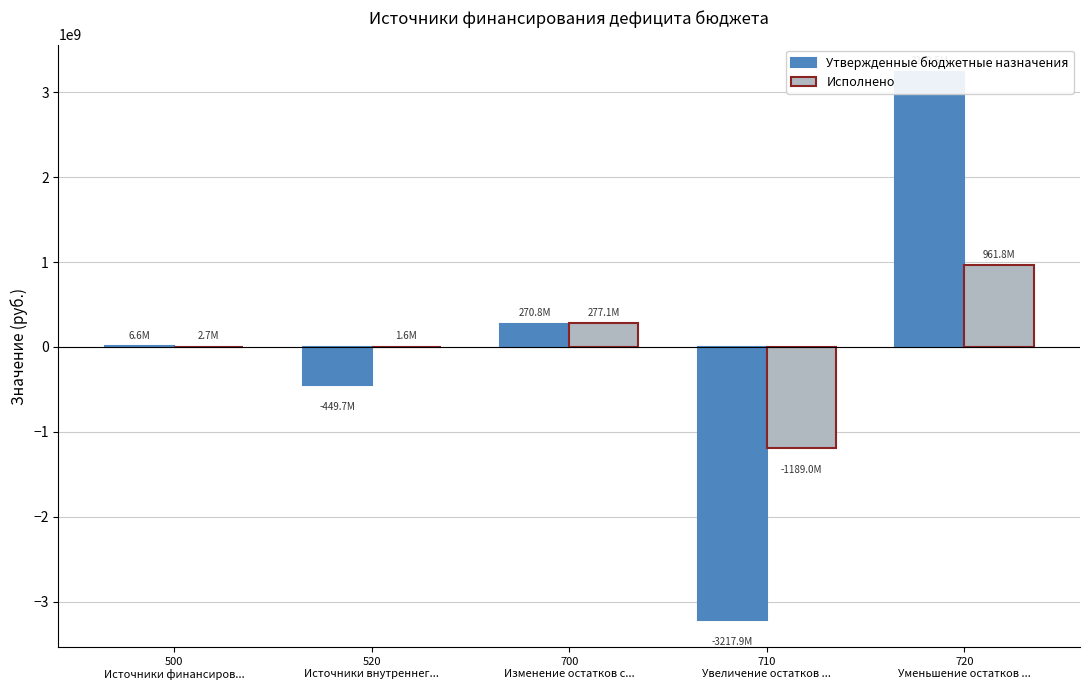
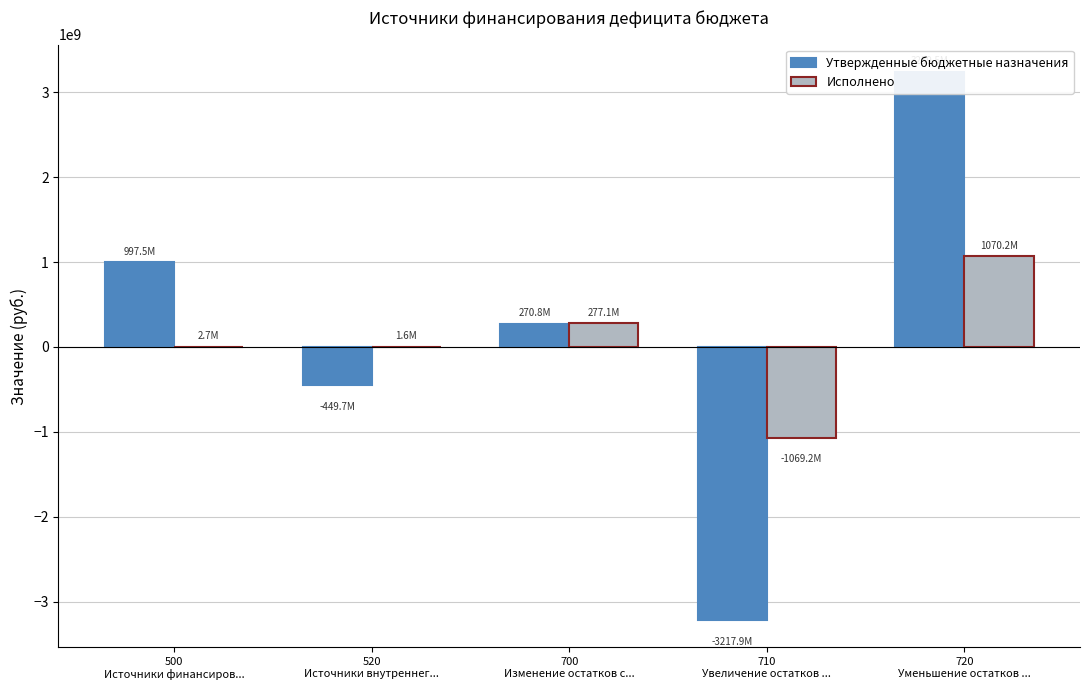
Утвержденные бюджетные назначения, 500 Источники финансиров...: 6.6M -> 997.5M
Исполнено, 710 Увеличение остатков ...: -1189.0M -> -1069.2M
Исполнено, 720 Уменьшение остатков ...: 961.8M -> 1070.2M
